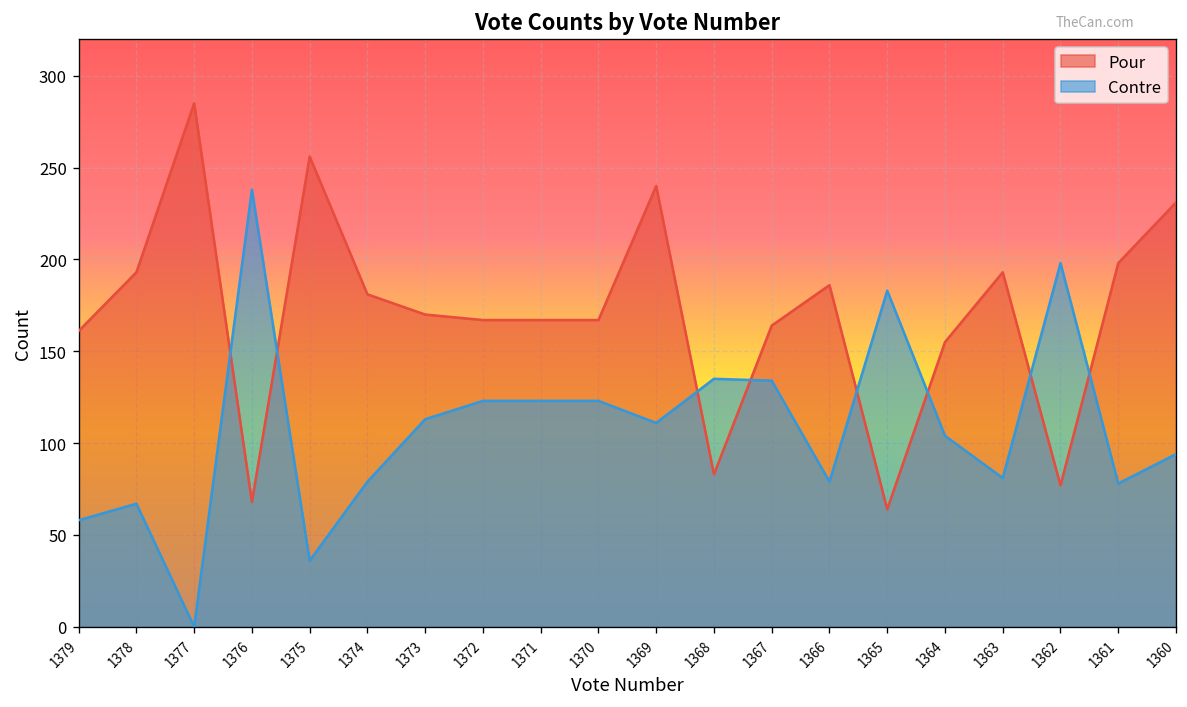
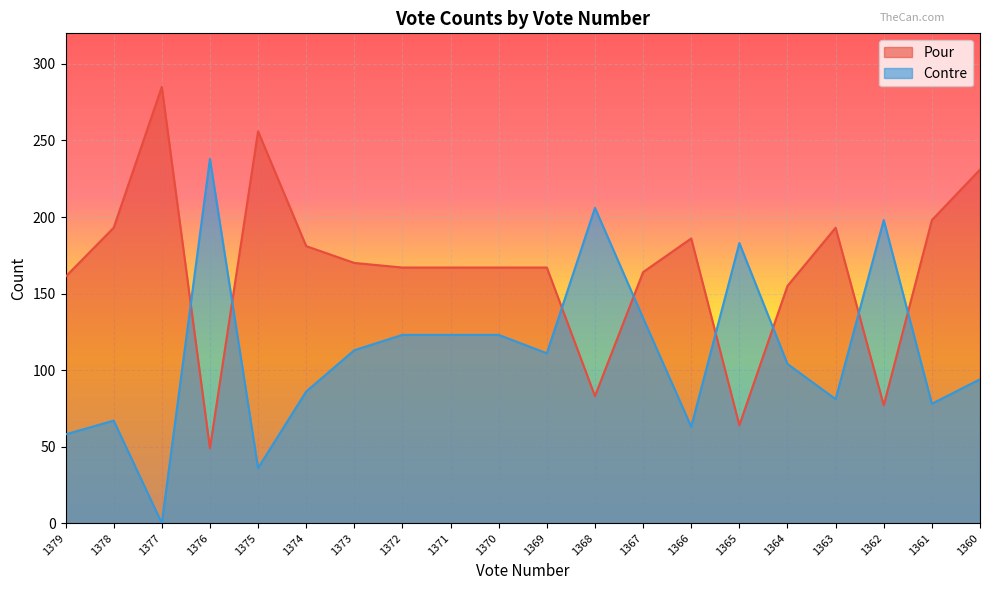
Pour, 1376: 68 -> 49
Contre, 1374: 79 -> 86
Pour, 1369: 240 -> 167
Contre, 1368: 135 -> 206
Contre, 1366: 79 -> 63
